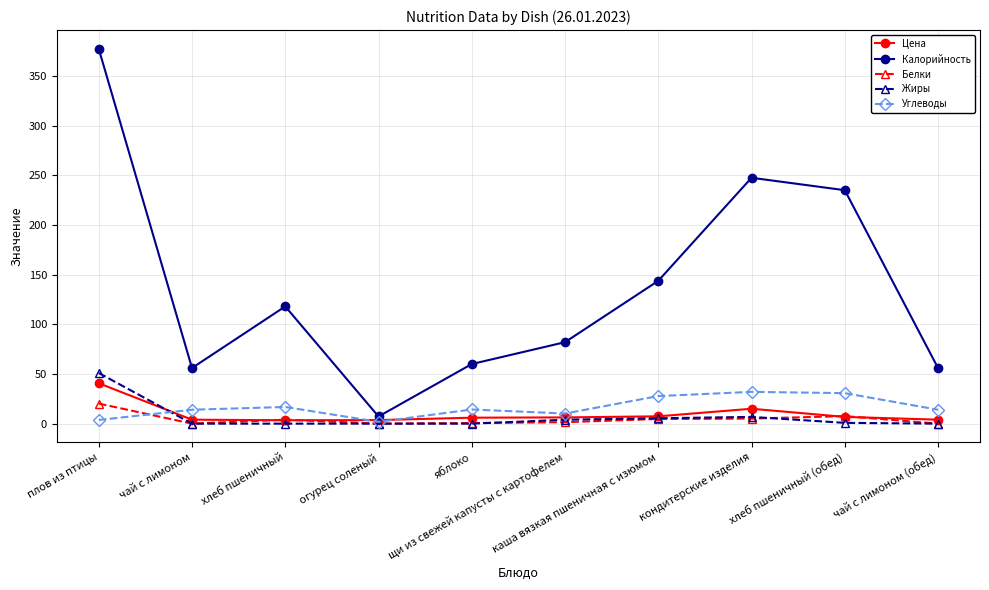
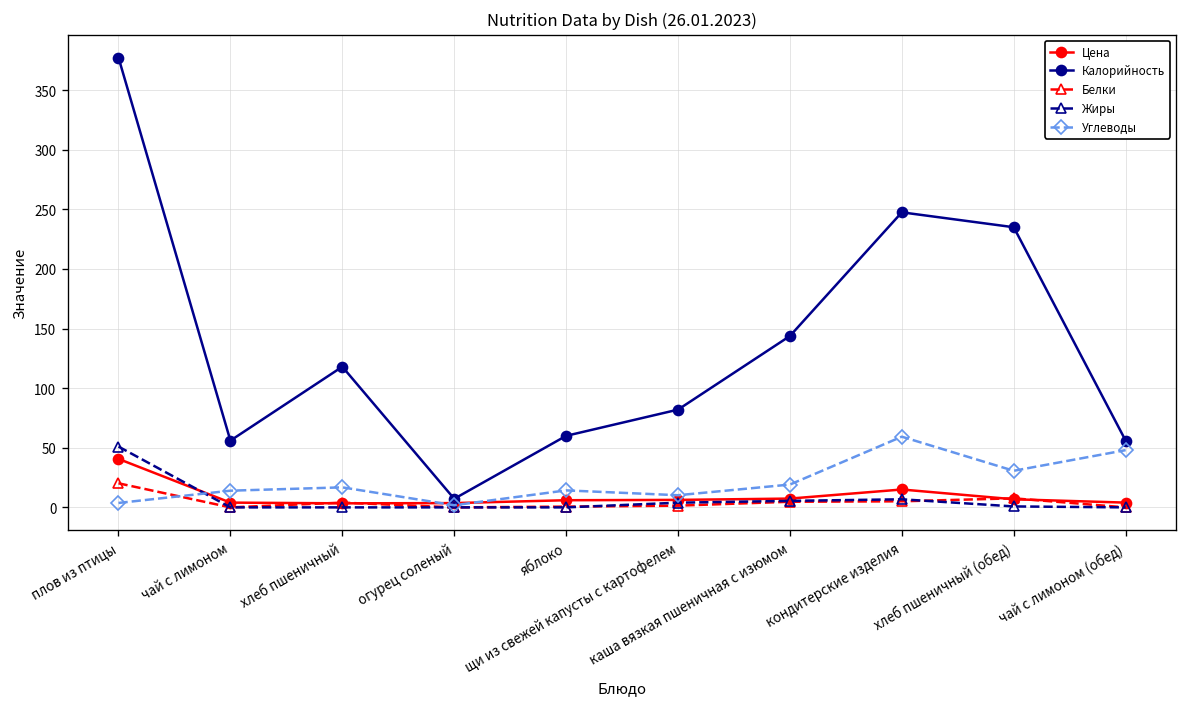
Углеводы, каша вязкая пшеничная с изюмом: 30 -> 20
Углеводы, кондитерские изделия: 30 -> 60
Углеводы, чай с лимоном (обед): 10 -> 50
